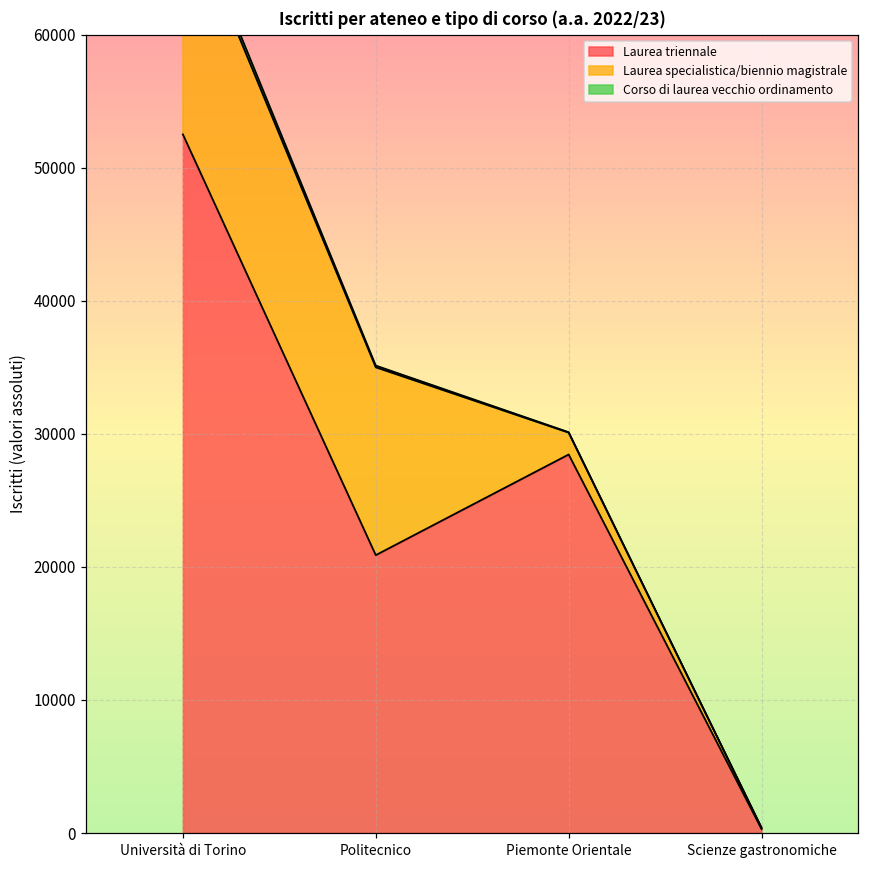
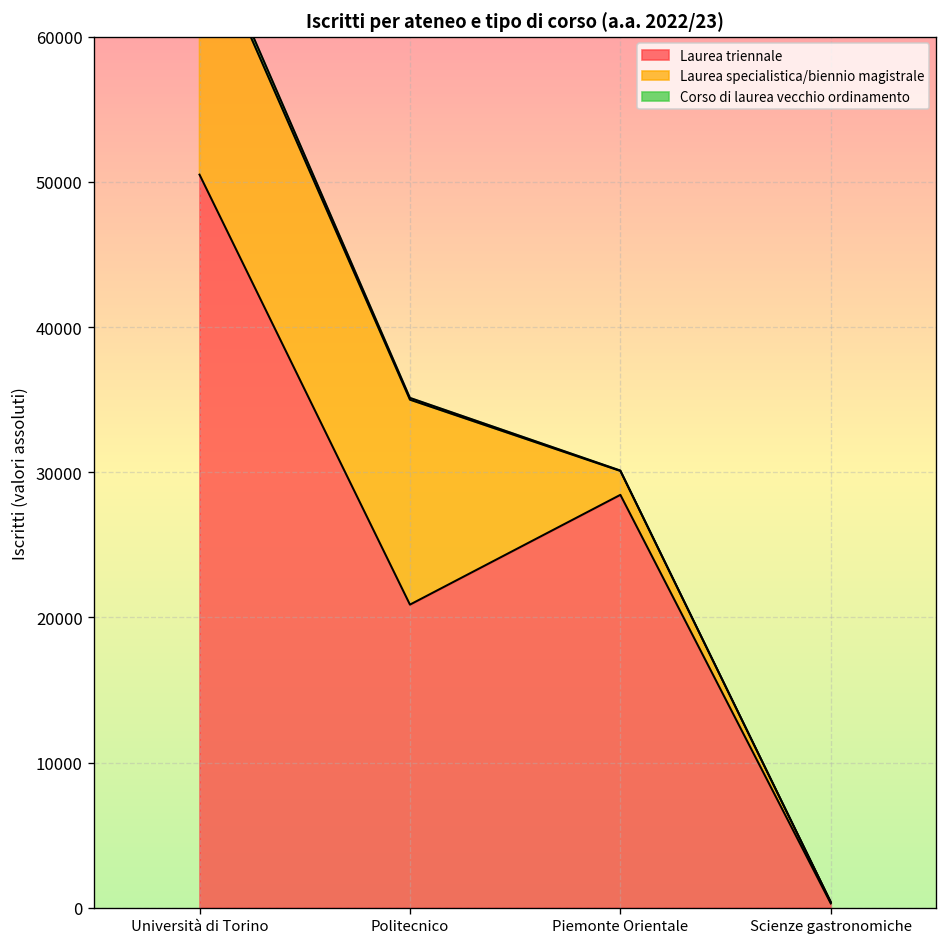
Laurea triennale, Università di Torino: 52500 -> 50500
